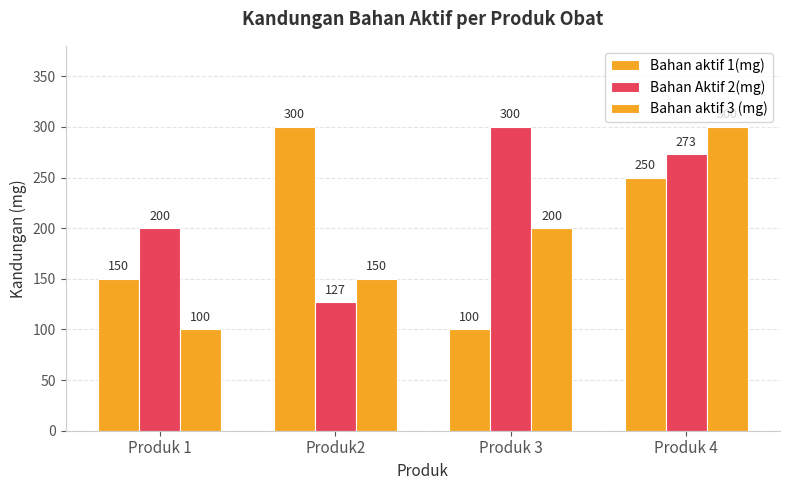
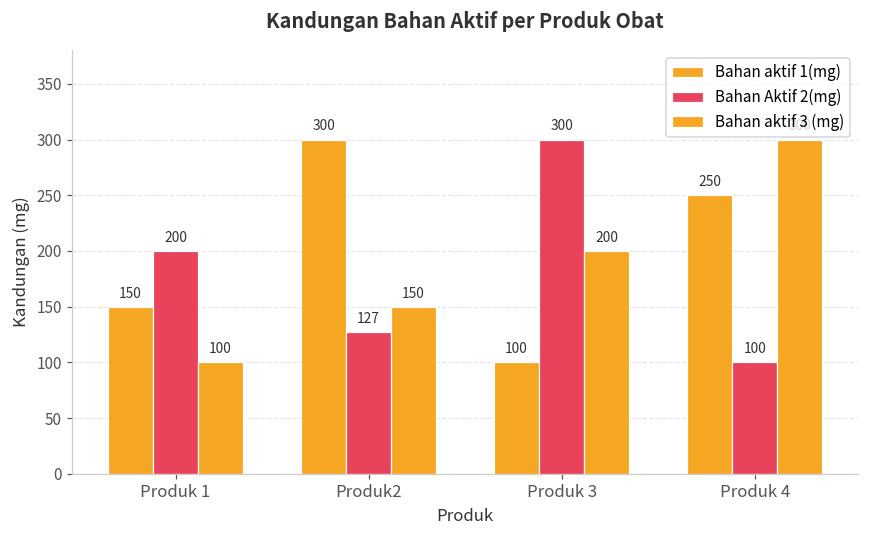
Bahan Aktif 2(mg), Produk 4: 273 -> 100
